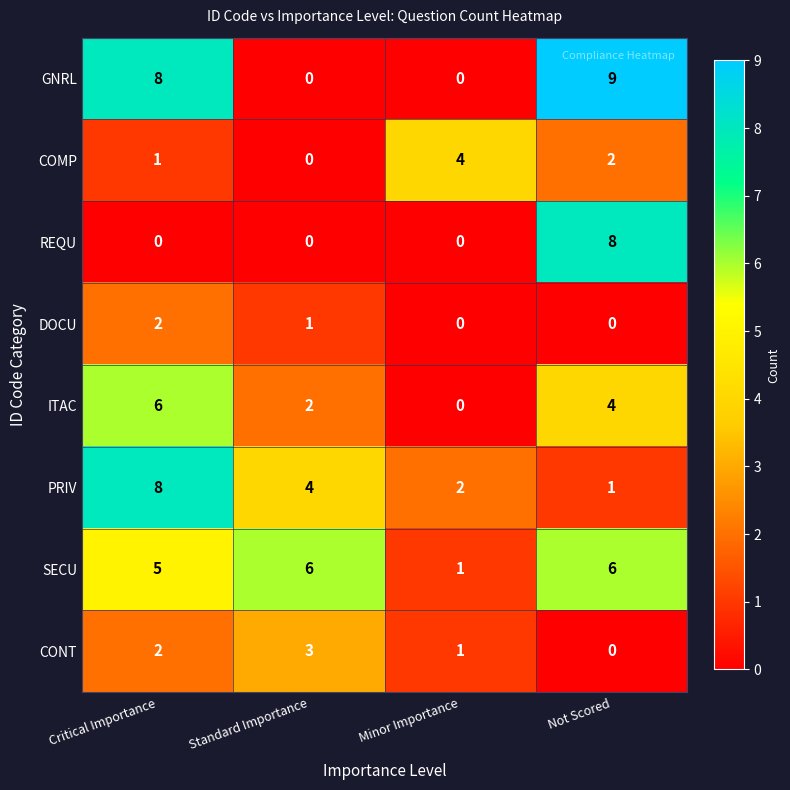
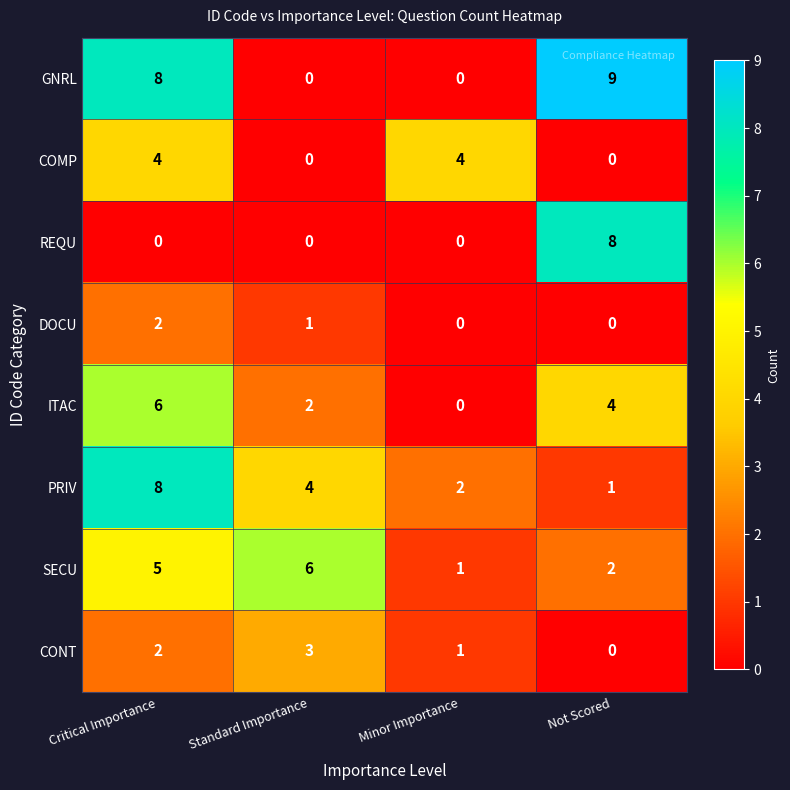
COMP, Critical Importance: 1 -> 4
COMP, Not Scored: 2 -> 0
SECU, Not Scored: 6 -> 2
